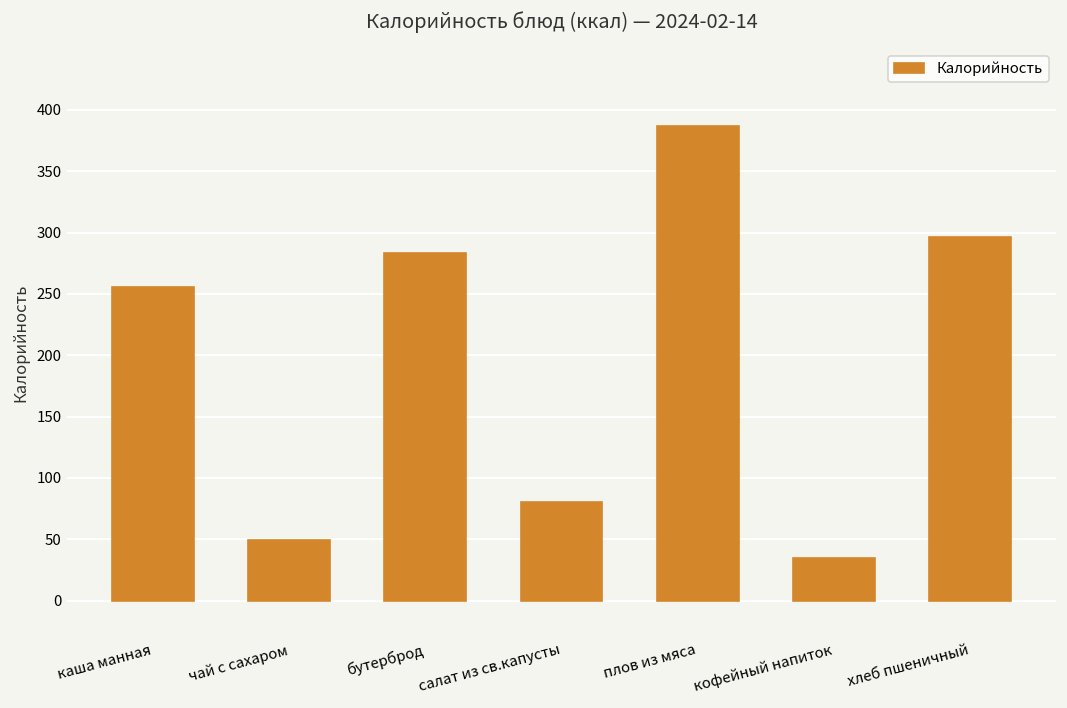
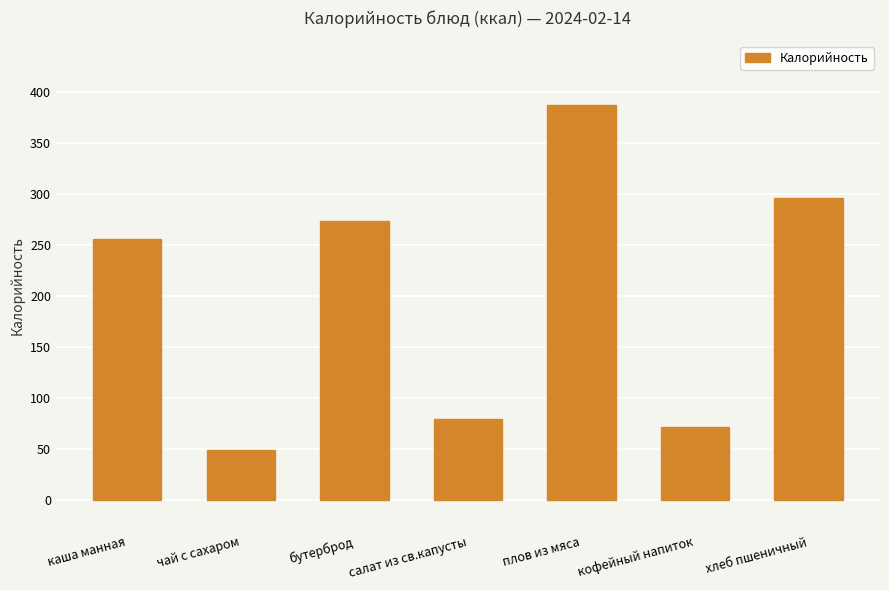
бутерброд: 283 -> 273
кофейный напиток: 35 -> 72
